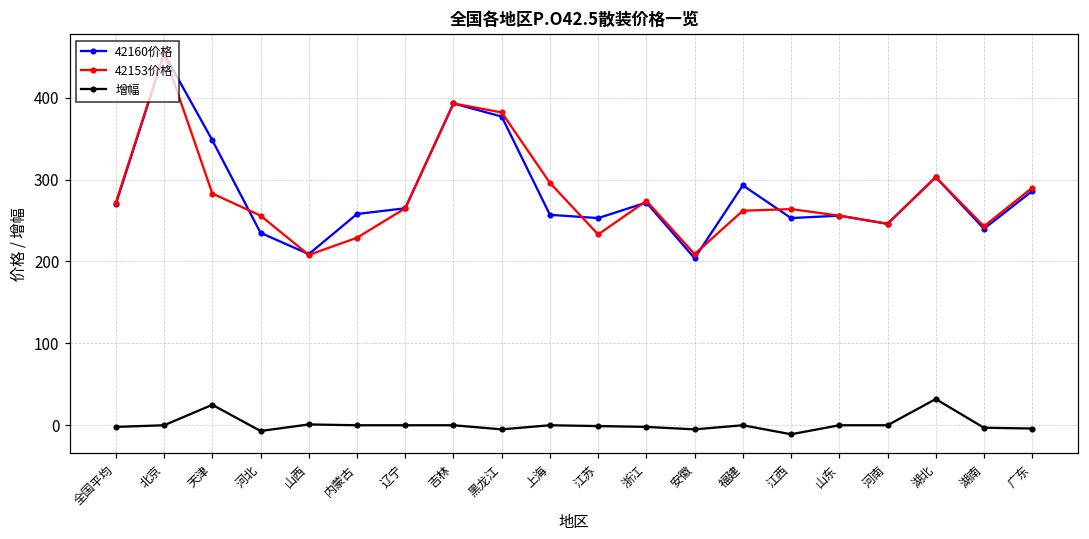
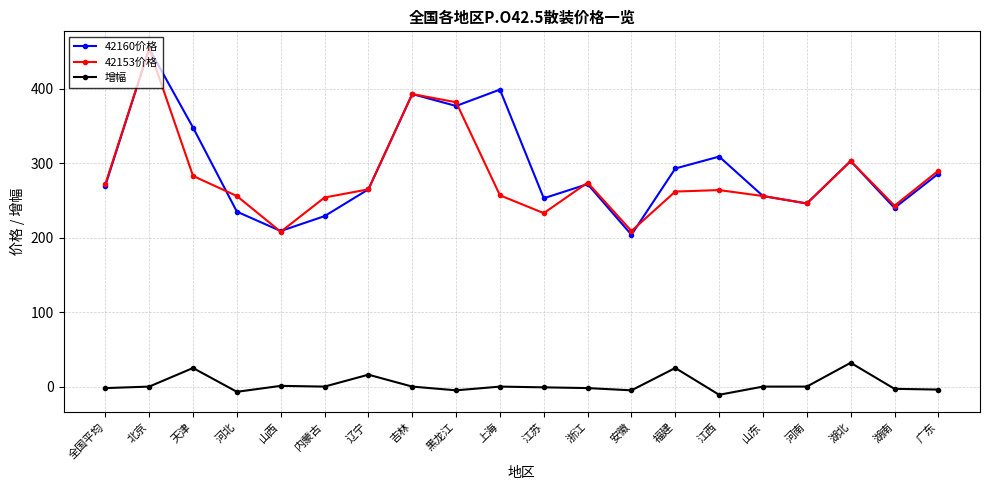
42160价格, 内蒙古: 260 -> 230
42153价格, 内蒙古: 230 -> 250
增幅, 辽宁: 0 -> 20
42160价格, 上海: 260 -> 400
42153价格, 上海: 300 -> 260
增幅, 福建: 0 -> 30
42160价格, 江西: 250 -> 310
